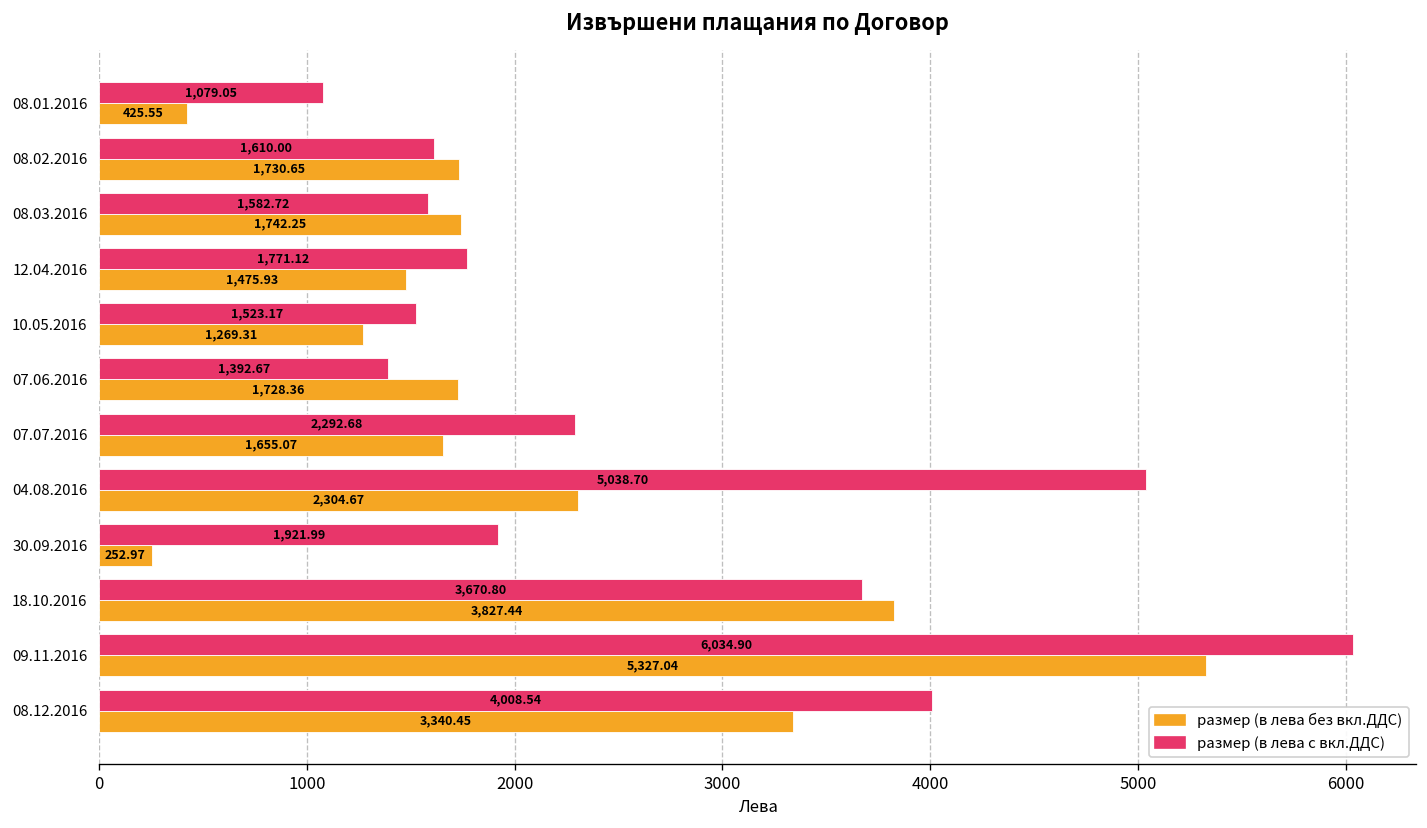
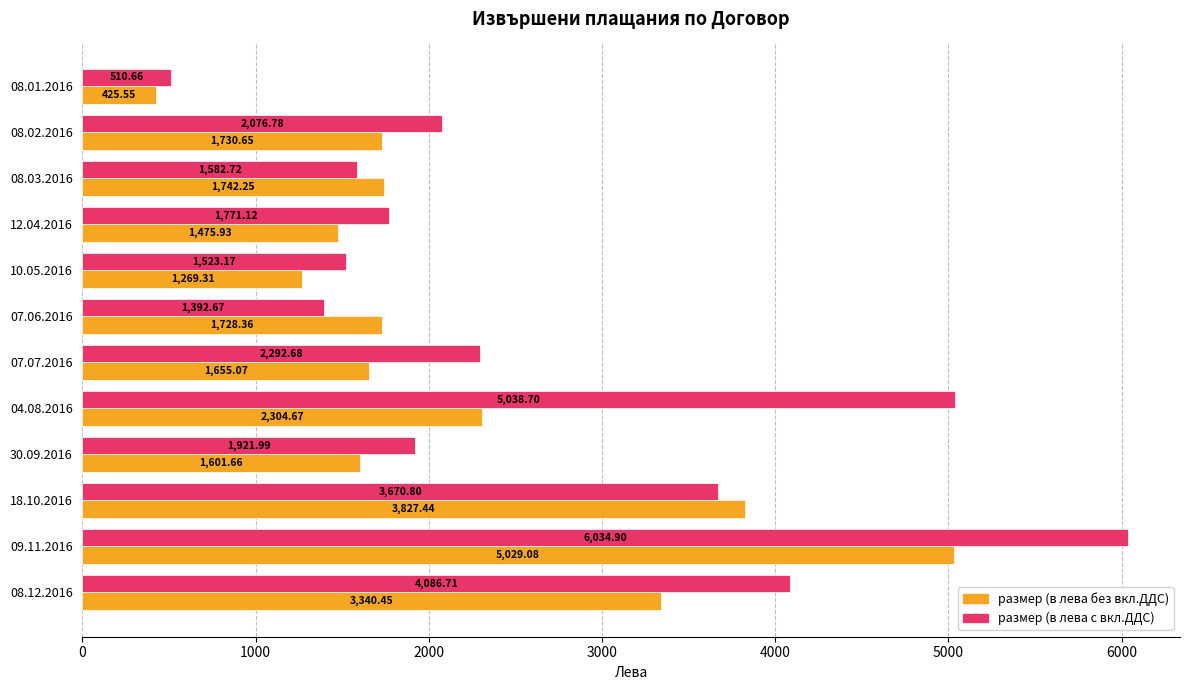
размер (в лева с вкл.ДДС), 08.01.2016: 1,079.05 -> 510.66
размер (в лева с вкл.ДДС), 08.02.2016: 1,610.00 -> 2,076.78
размер (в лева без вкл.ДДС), 30.09.2016: 252.97 -> 1,601.66
размер (в лева без вкл.ДДС), 09.11.2016: 5,327.04 -> 5,029.08
размер (в лева с вкл.ДДС), 08.12.2016: 4,008.54 -> 4,086.71
